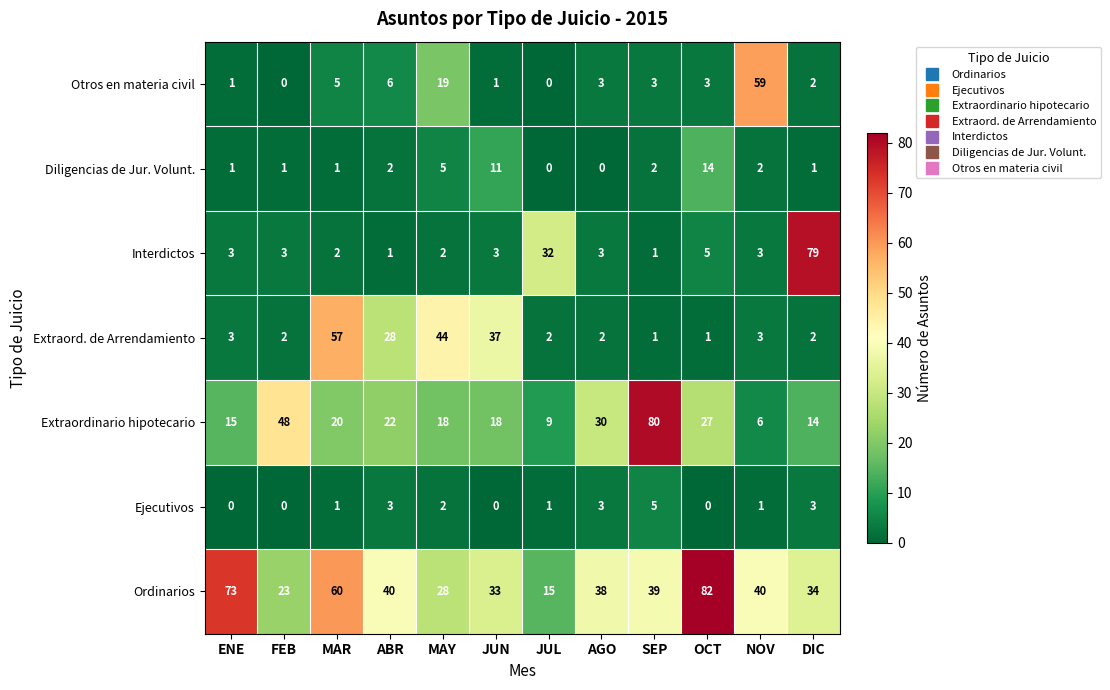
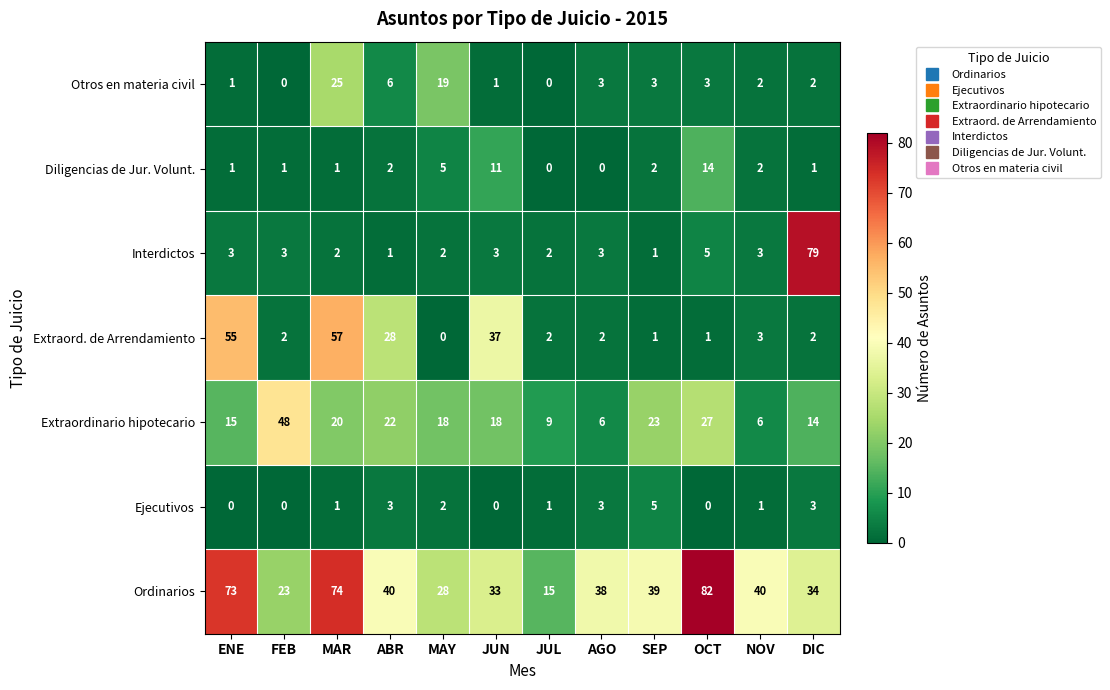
Otros en materia civil, MAR: 5 -> 25
Otros en materia civil, NOV: 59 -> 2
Interdictos, JUL: 32 -> 2
Extraord. de Arrendamiento, ENE: 3 -> 55
Extraord. de Arrendamiento, MAY: 44 -> 0
Extraordinario hipotecario, AGO: 30 -> 6
Extraordinario hipotecario, SEP: 80 -> 23
Ordinarios, MAR: 60 -> 74
